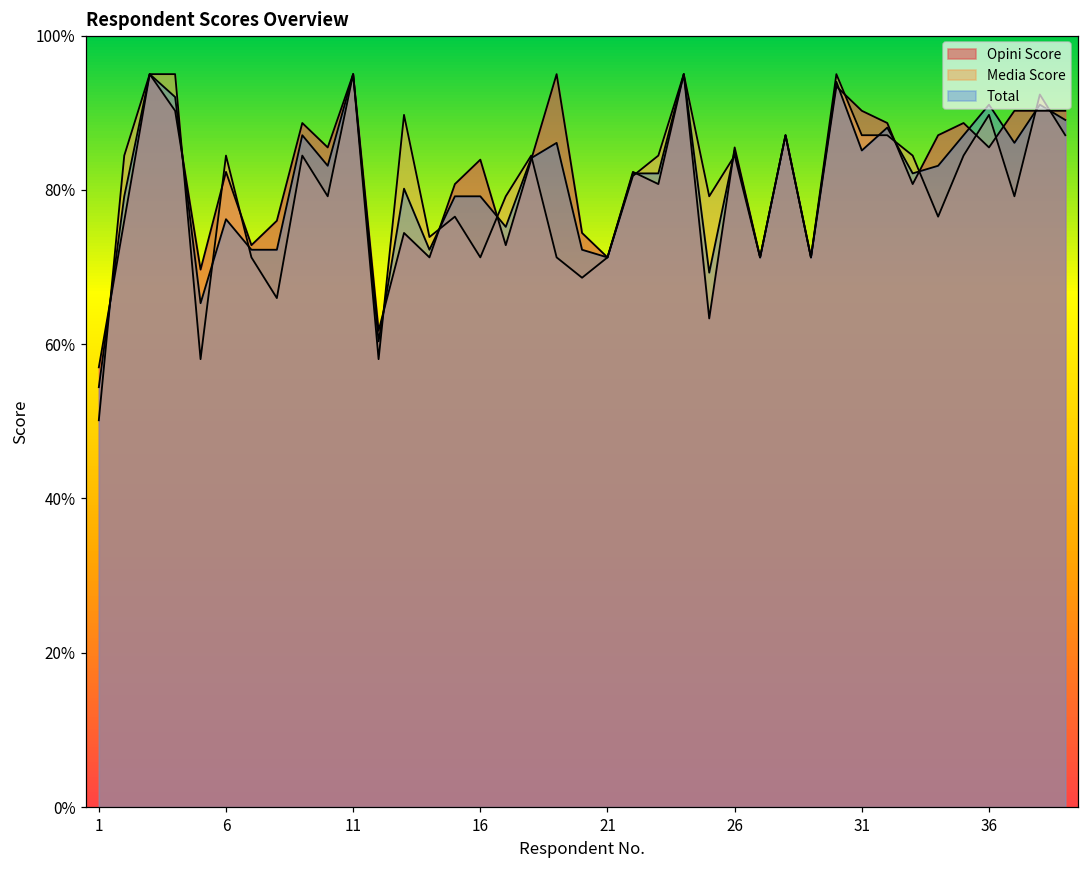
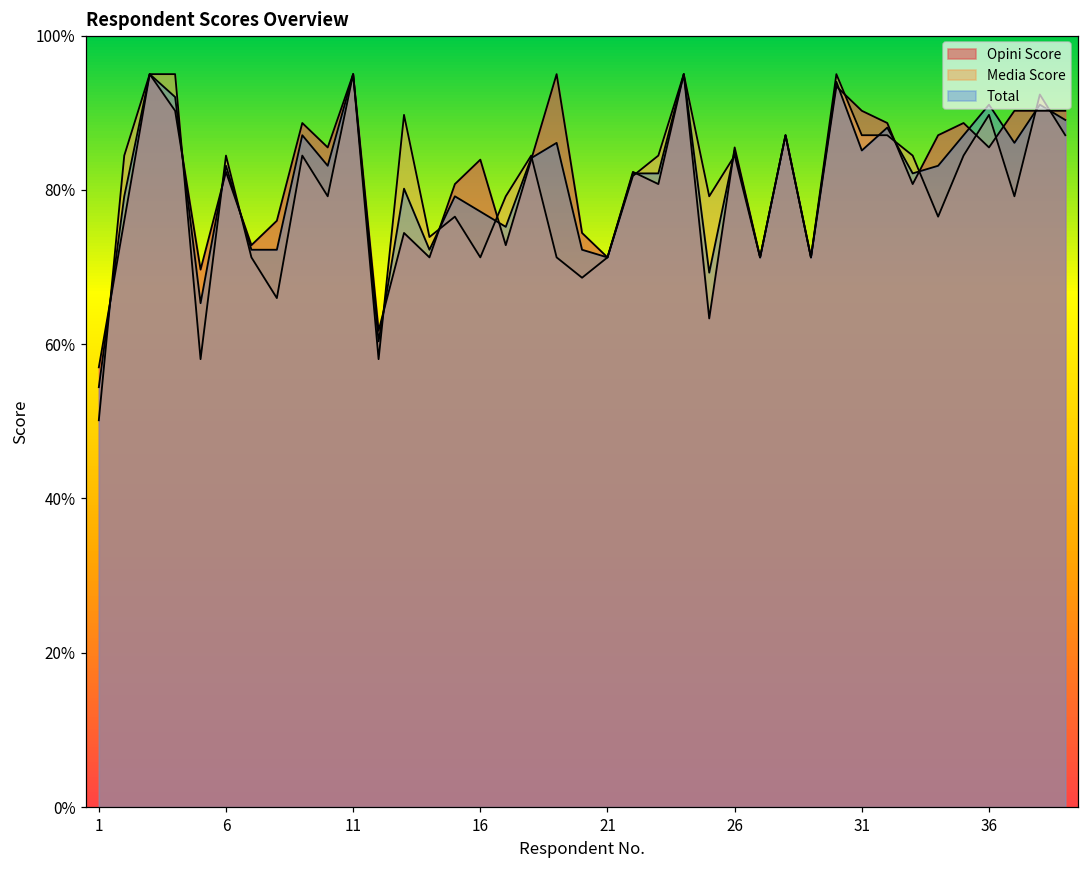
Total, 6: 76% -> 83%
Total, 16: 79% -> 77%
